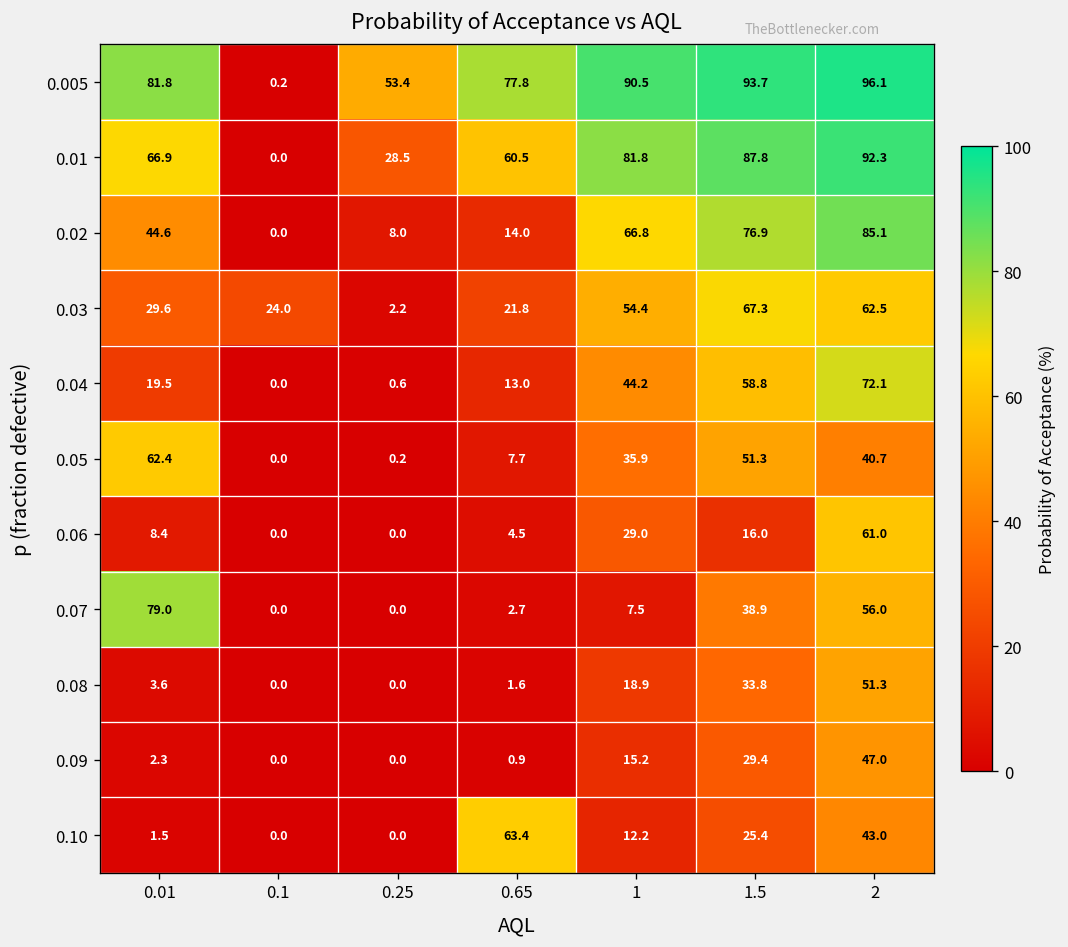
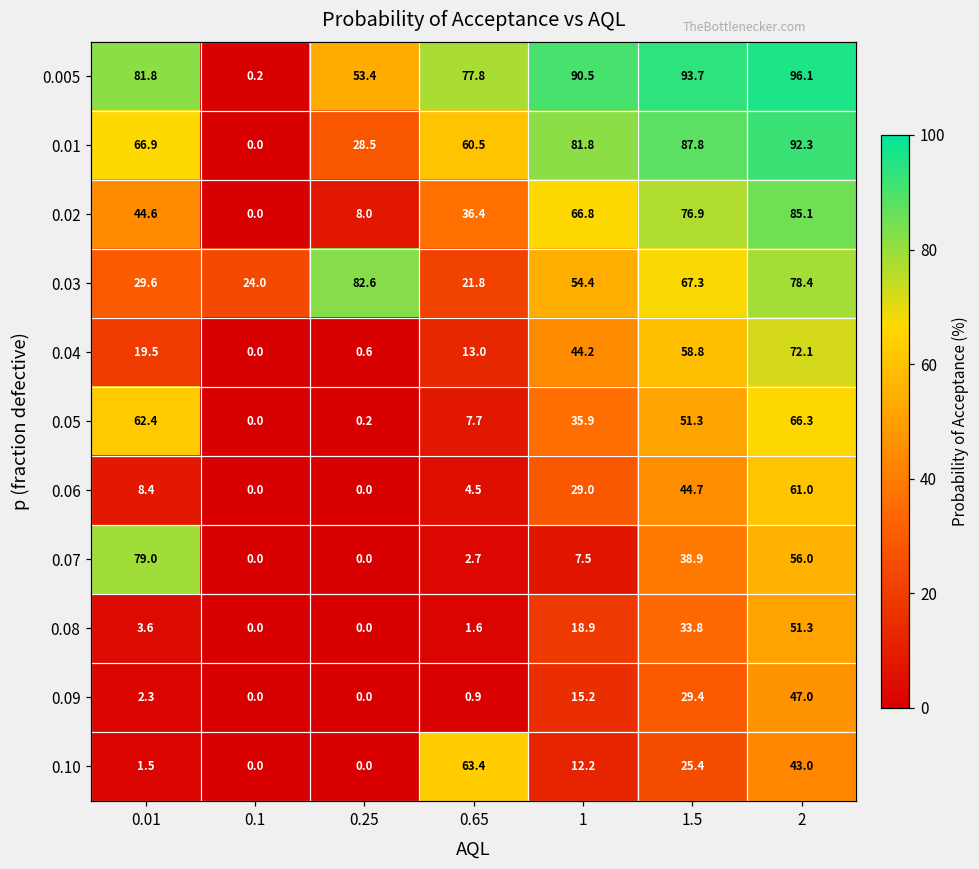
0.02, 0.65: 14.0 -> 36.4
0.03, 0.25: 2.2 -> 82.6
0.03, 2: 62.5 -> 78.4
0.05, 2: 40.7 -> 66.3
0.06, 1.5: 16.0 -> 44.7
